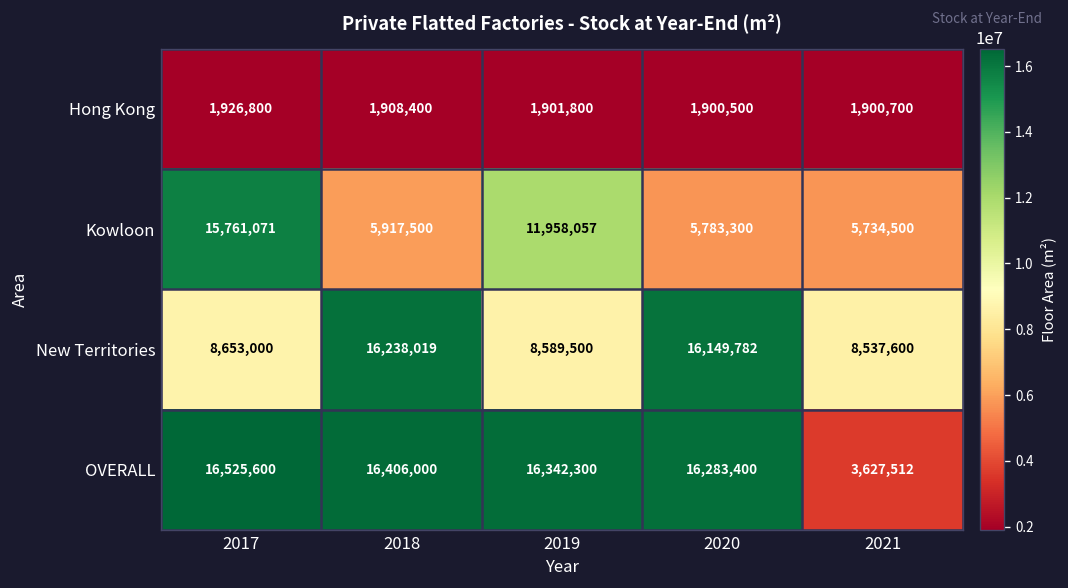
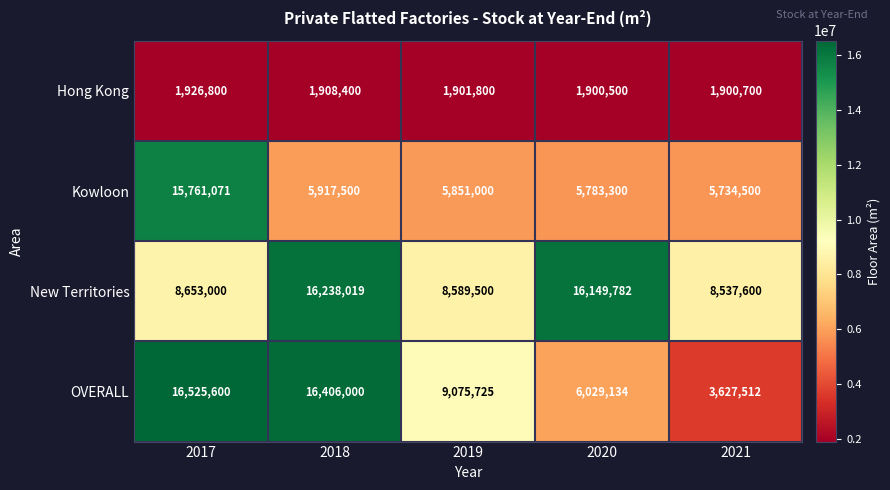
Kowloon, 2019: 11,958,057 -> 5,851,000
OVERALL, 2019: 16,342,300 -> 9,075,725
OVERALL, 2020: 16,283,400 -> 6,029,134
